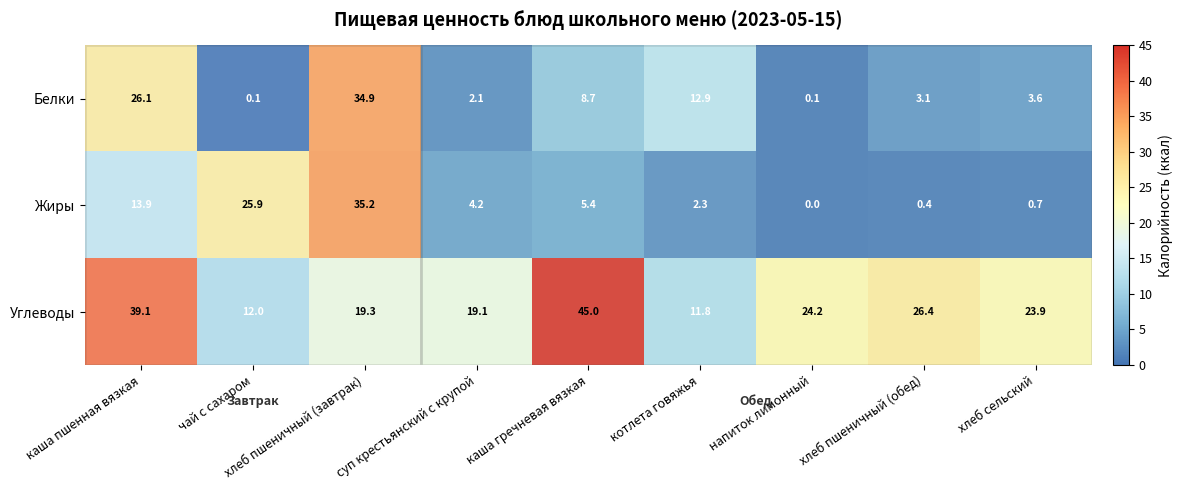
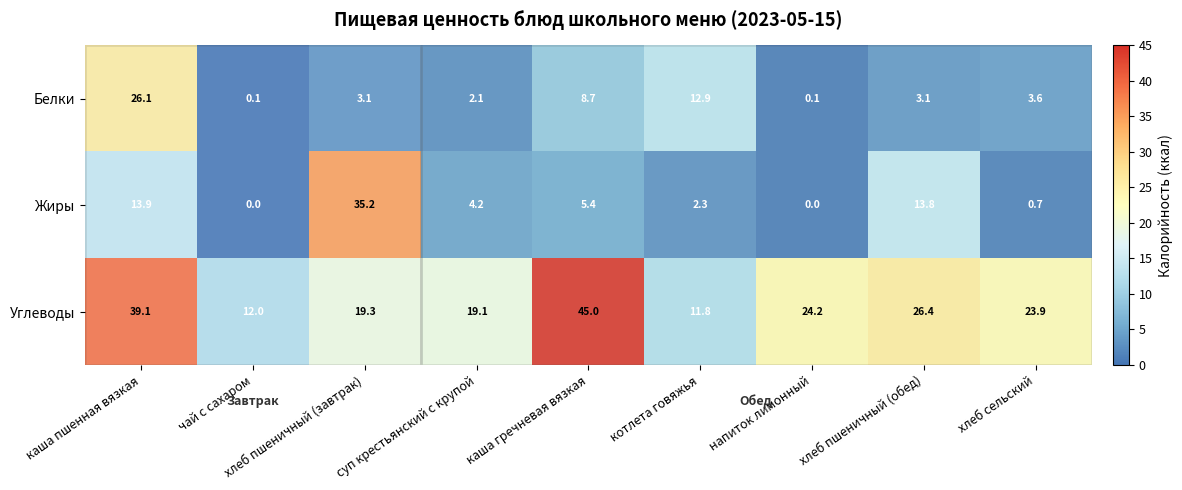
Белки, хлеб пшеничный (завтрак): 34.9 -> 3.1
Жиры, чай с сахаром: 25.9 -> 0.0
Жиры, хлеб пшеничный (обед): 0.4 -> 13.8
